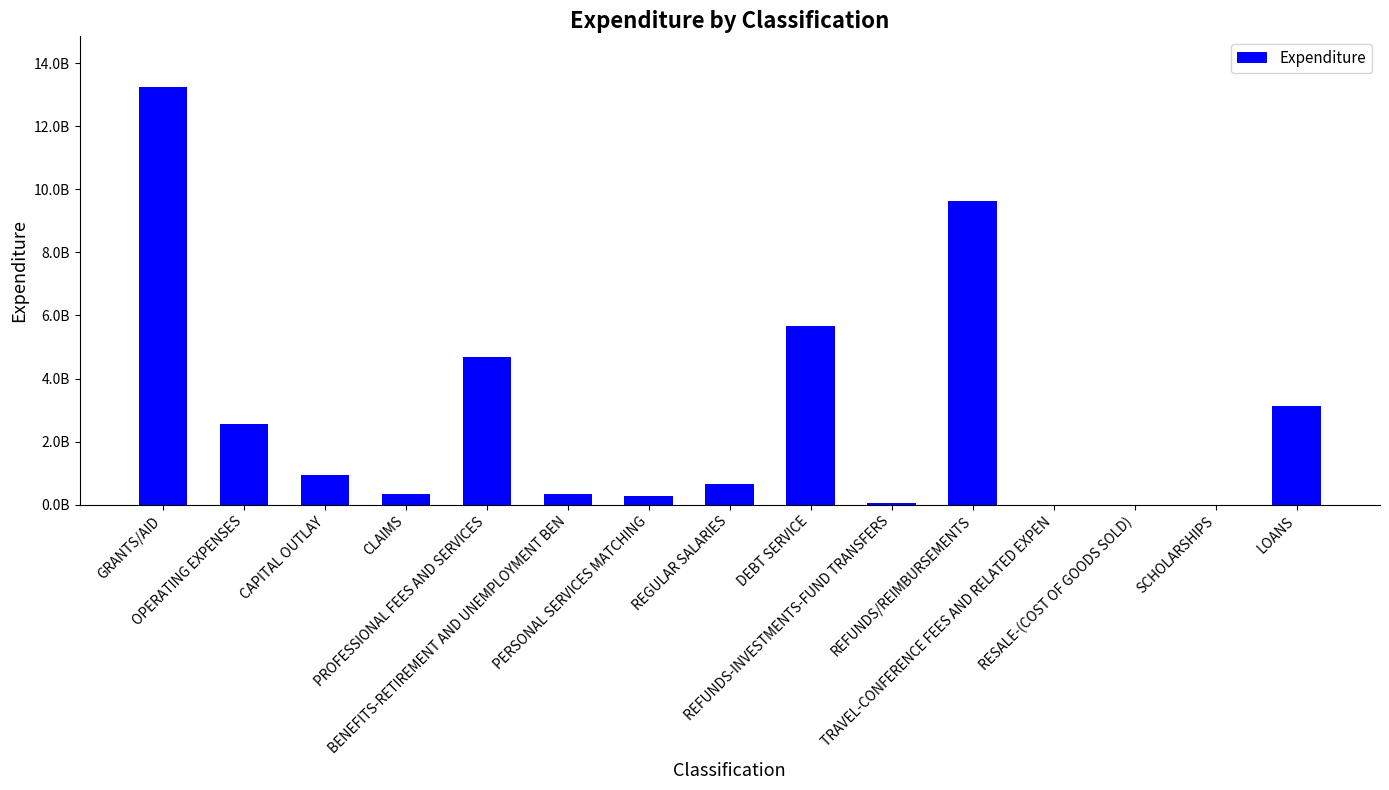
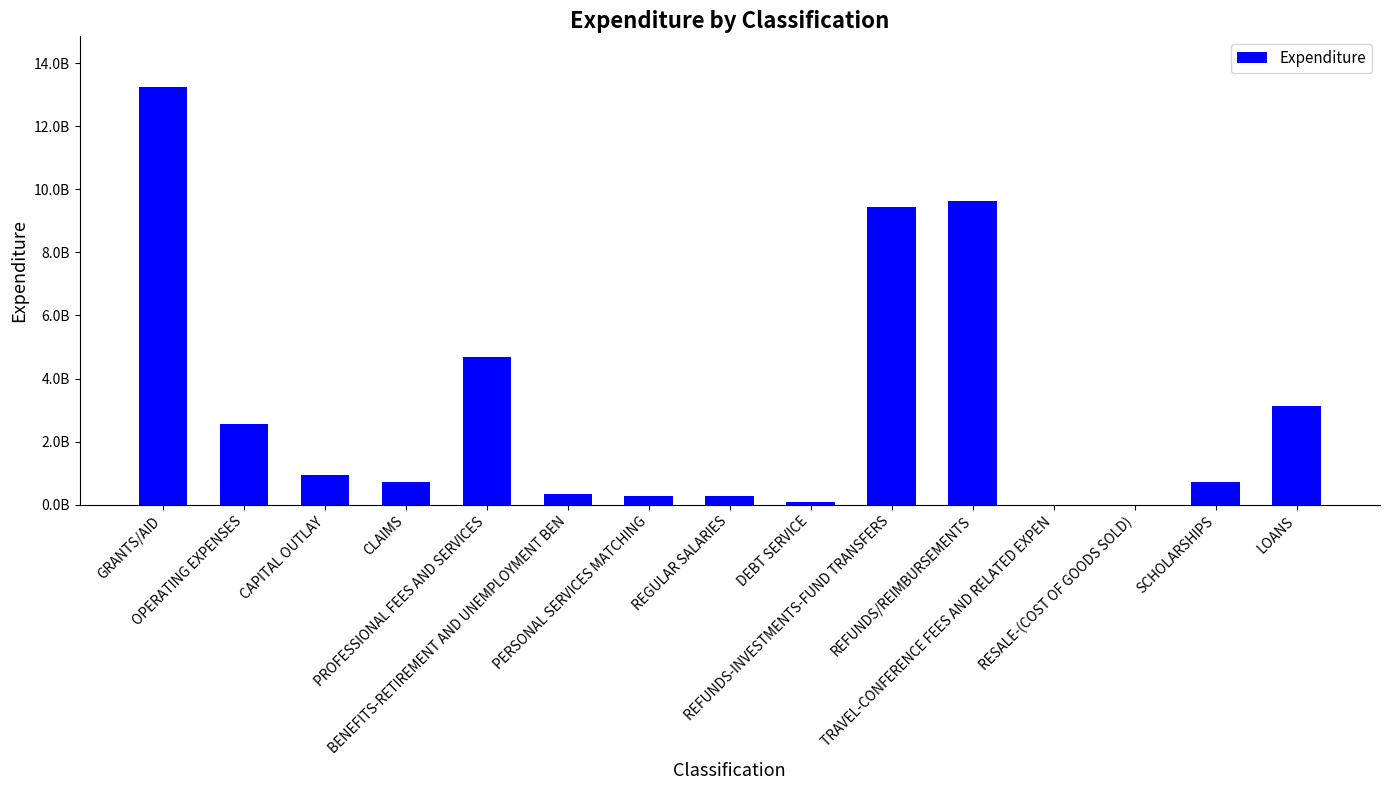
CLAIMS: 300000000 -> 700000000
REGULAR SALARIES: 600000000 -> 300000000
DEBT SERVICE: 5700000000 -> 100000000
REFUNDS-INVESTMENTS-FUND TRANSFERS: 0 -> 9500000000
SCHOLARSHIPS: 0 -> 700000000
